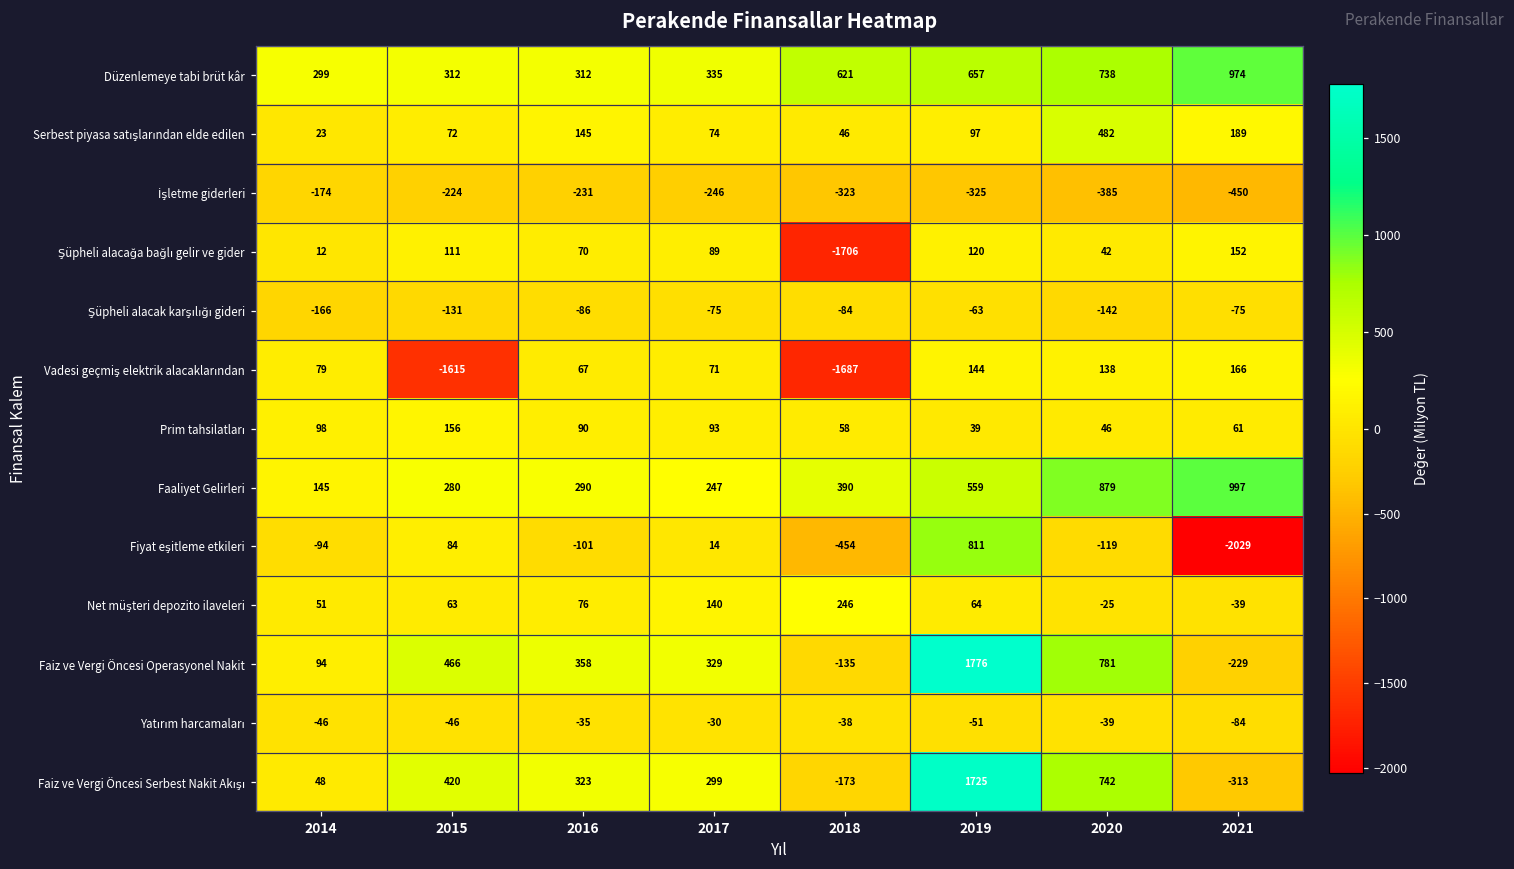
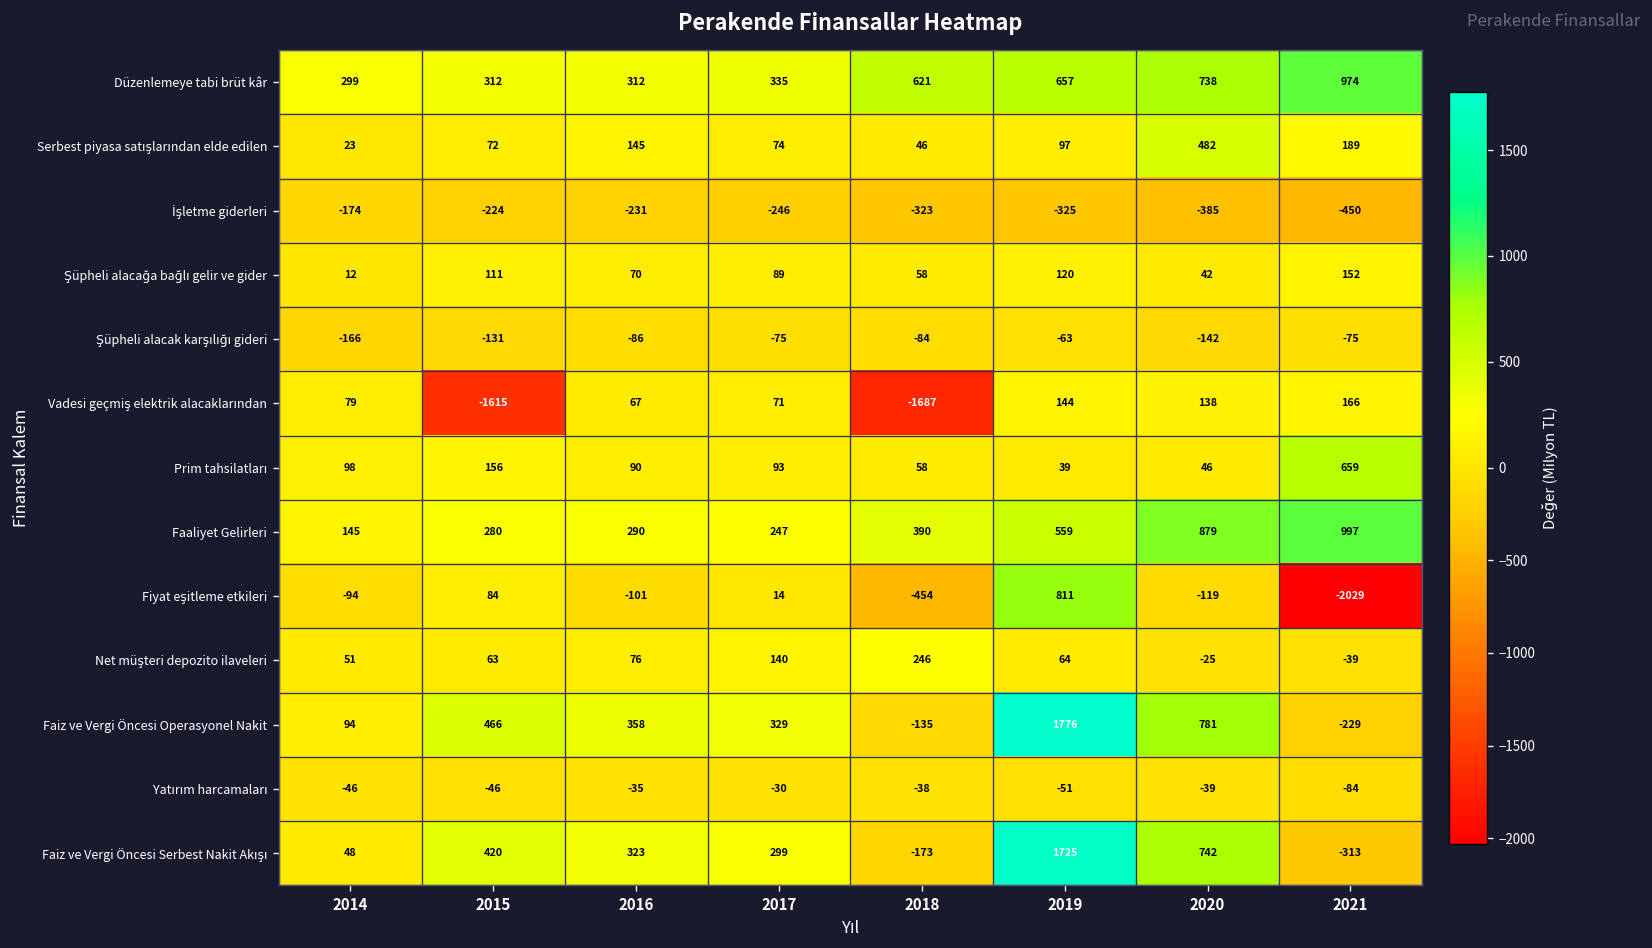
Şüpheli alacağa bağlı gelir ve gider, 2018: -1706 -> 58
Prim tahsilatları, 2021: 61 -> 659
